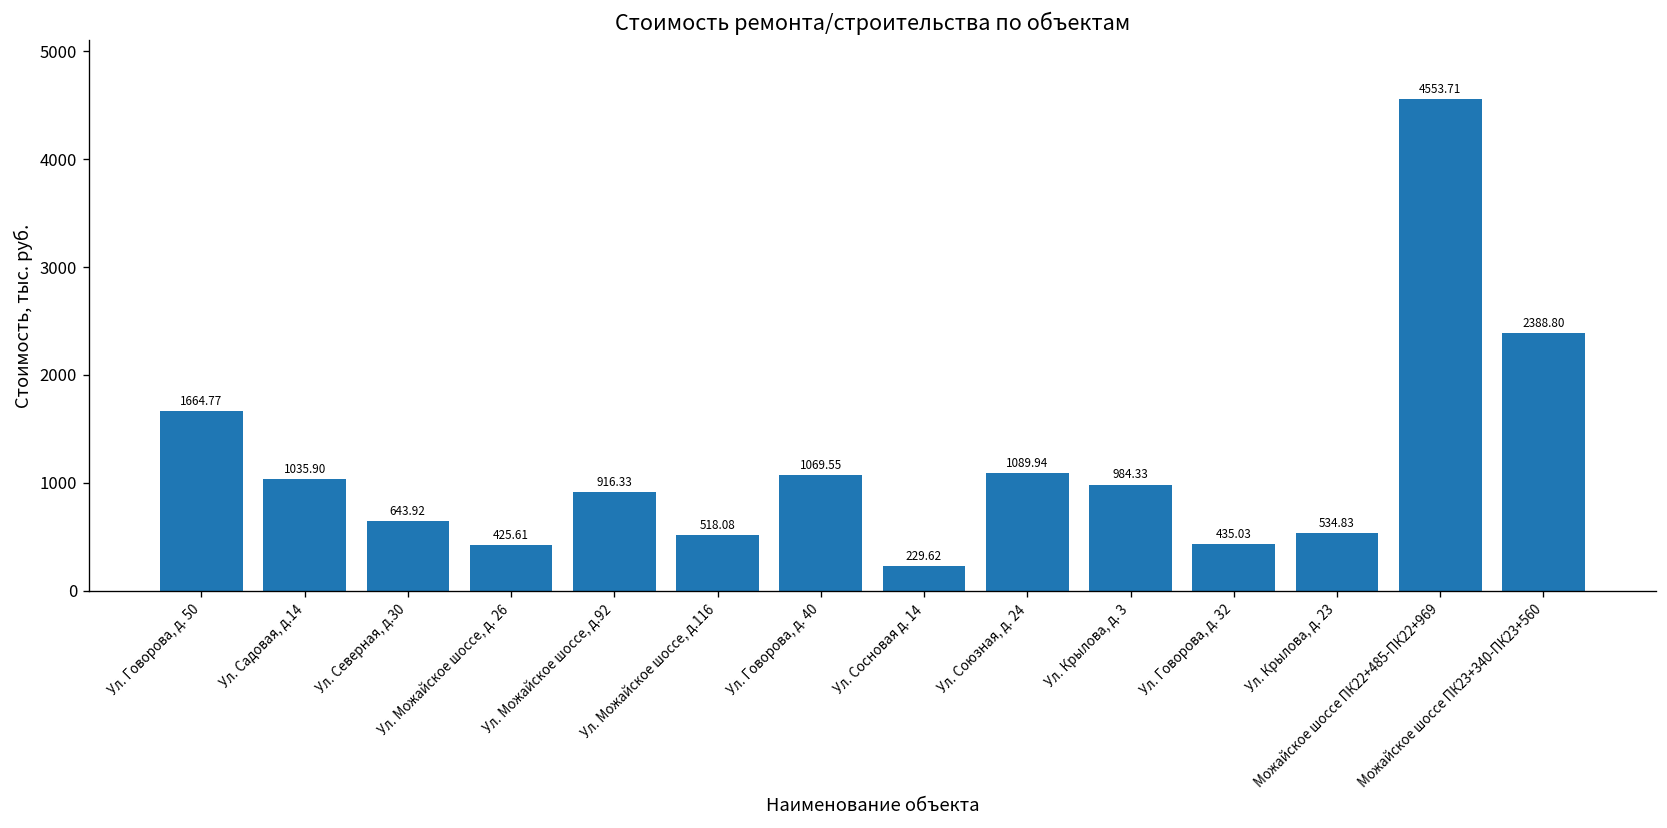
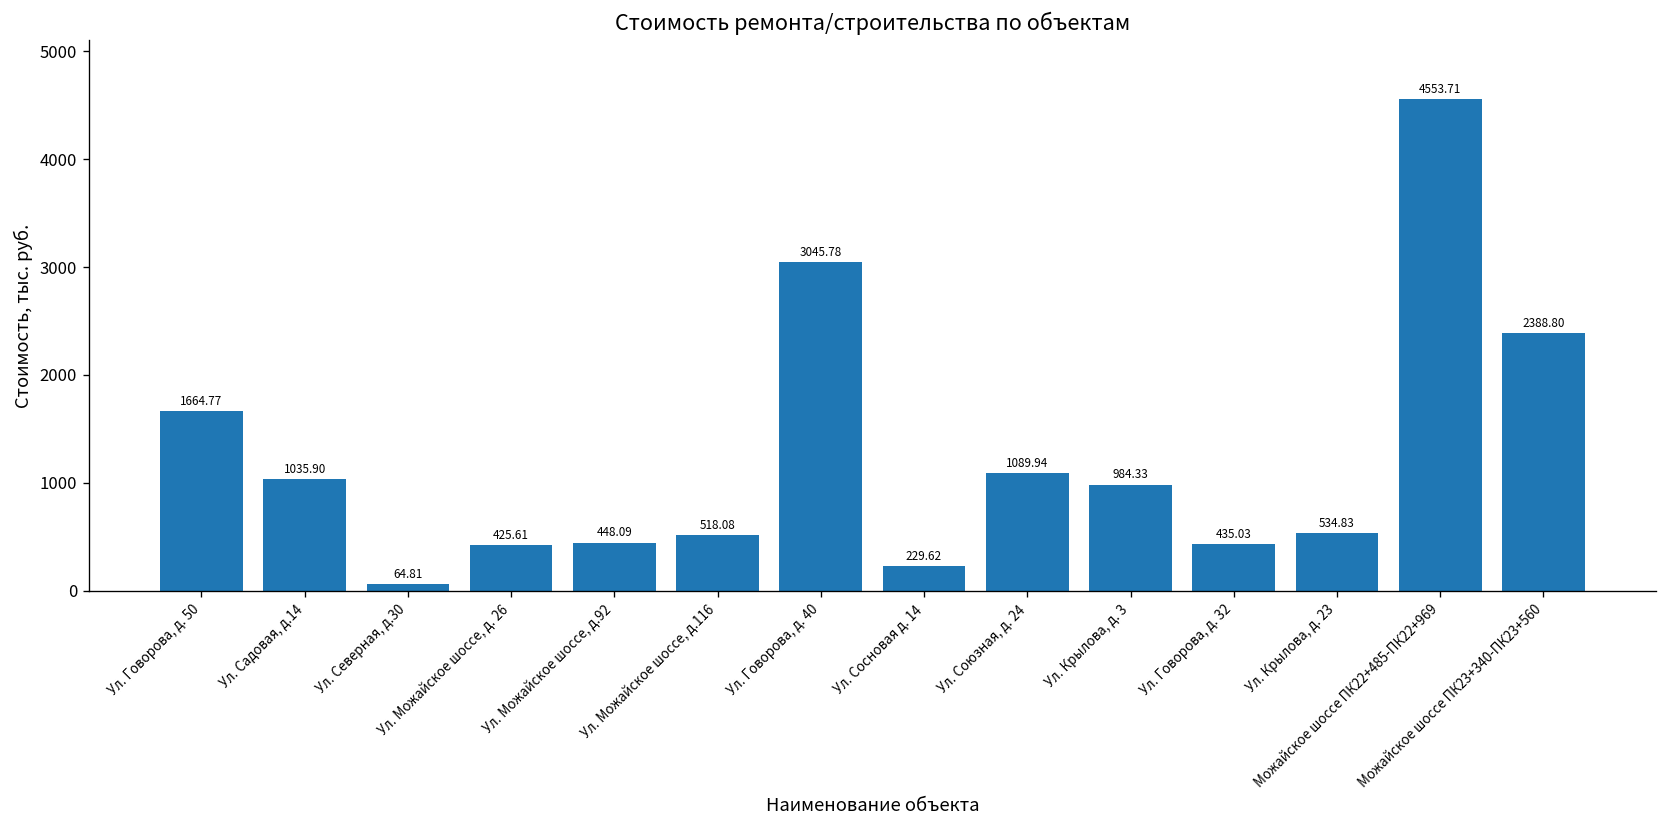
Ул. Северная, д.30: 643.92 -> 64.81
Ул. Можайское шоссе, д.92: 916.33 -> 448.09
Ул. Говорова, д. 40: 1069.55 -> 3045.78
